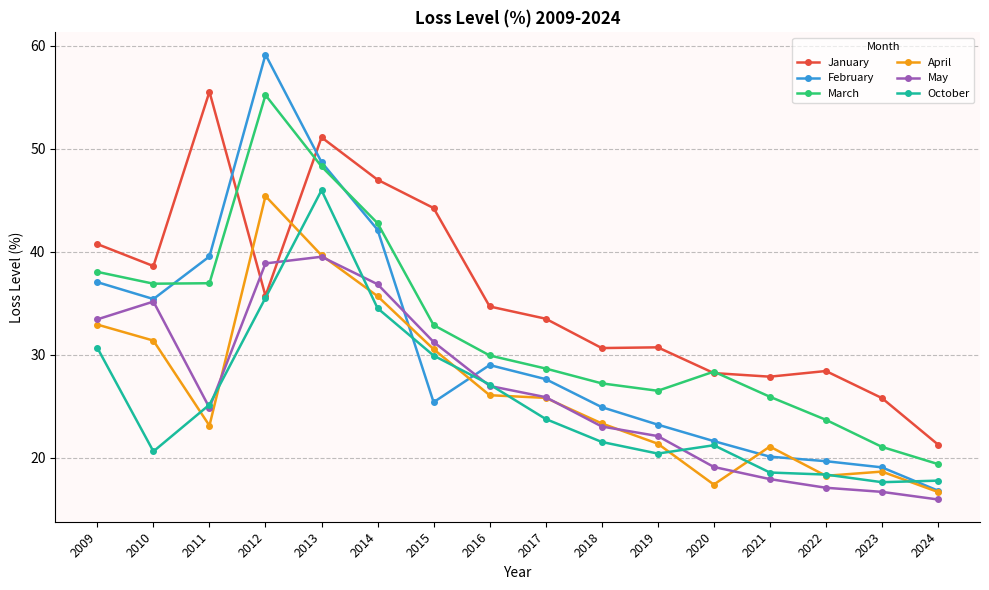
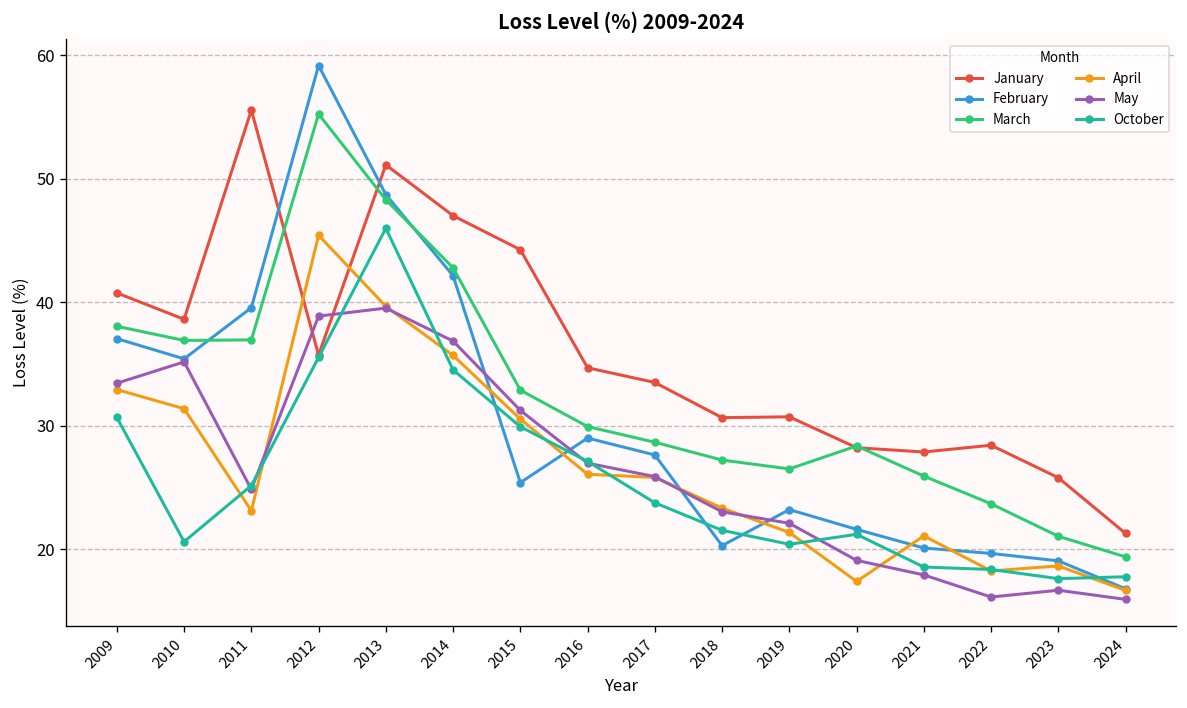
February, 2018: 24.9 -> 20.3
May, 2022: 17.1 -> 16.1
